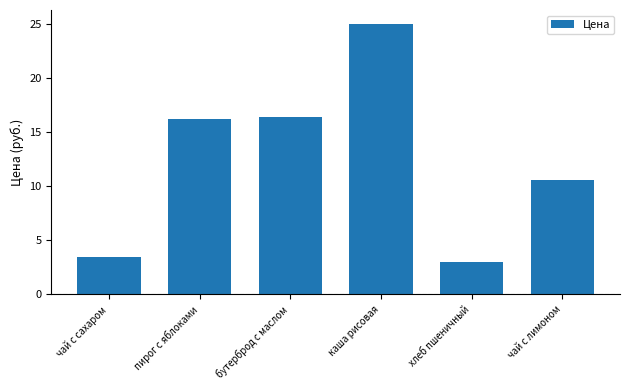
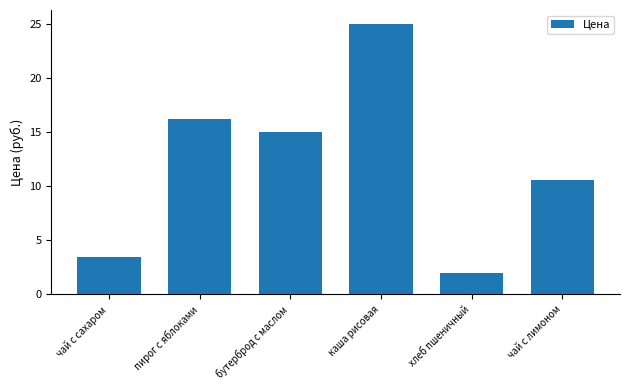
бутерброд с маслом: 16.4 -> 15.0
хлеб пшеничный: 3 -> 2
